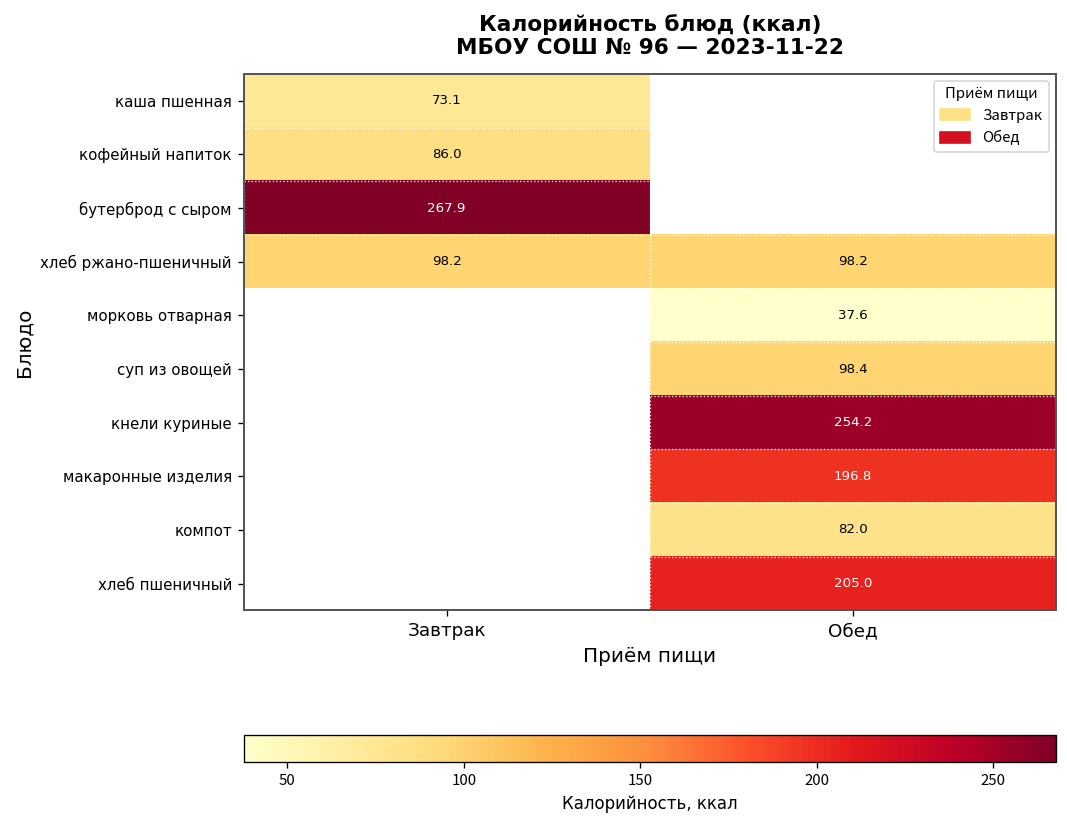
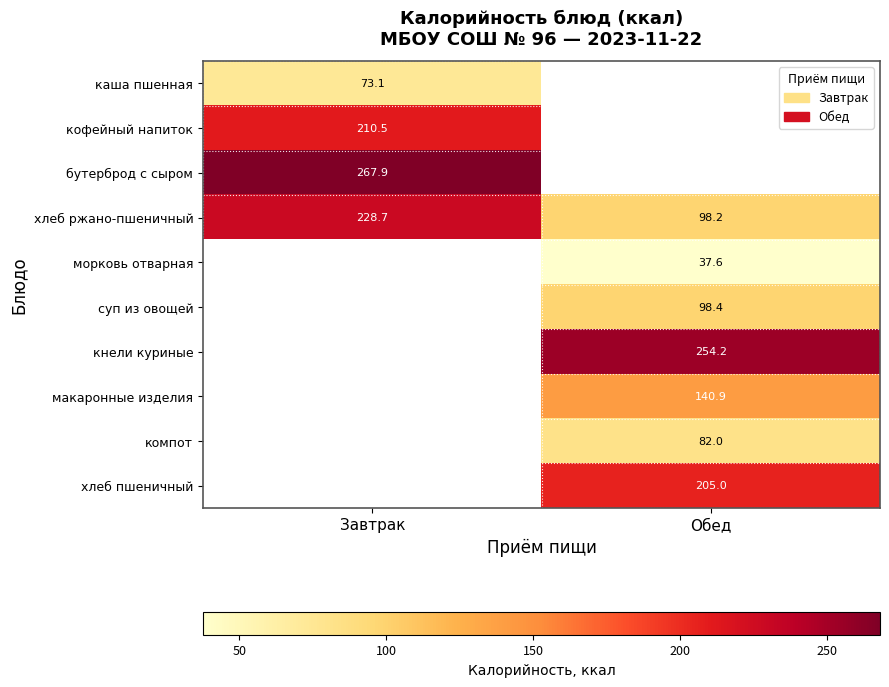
кофейный напиток, Завтрак: 86.0 -> 210.5
хлеб ржано-пшеничный, Завтрак: 98.2 -> 228.7
макаронные изделия, Обед: 196.8 -> 140.9
